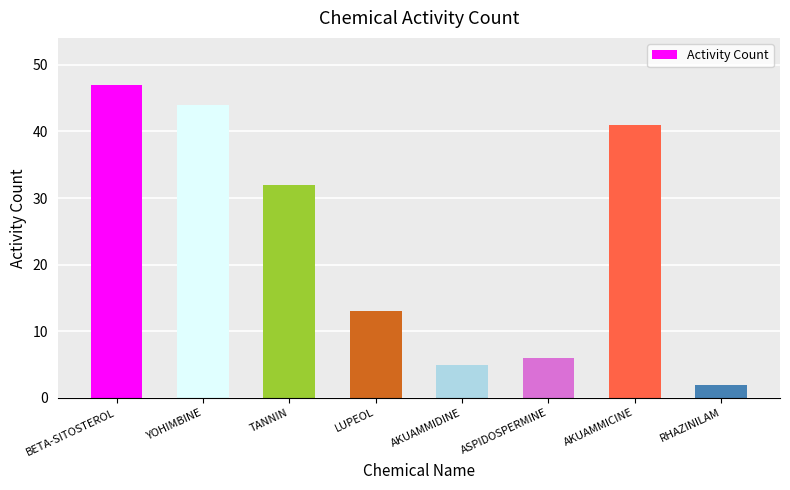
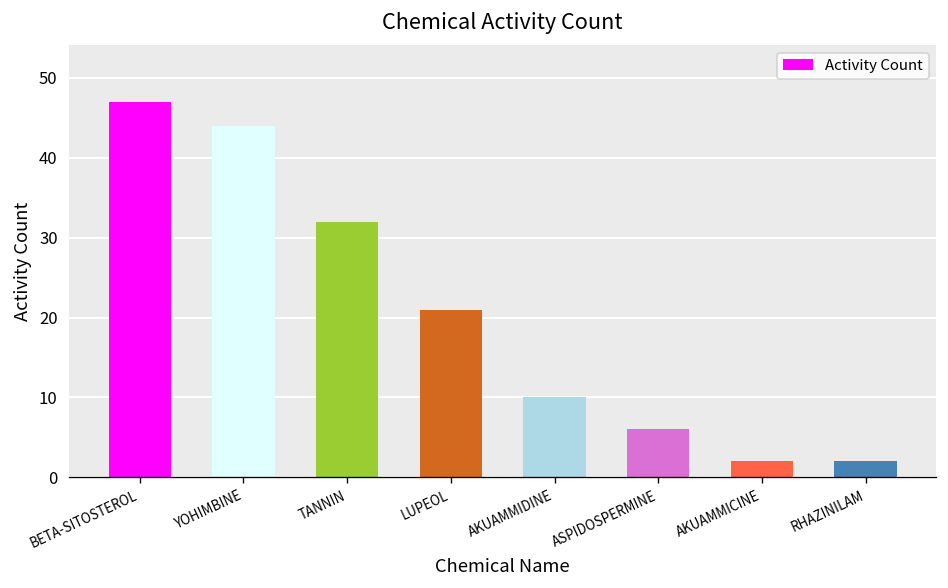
LUPEOL: 13 -> 21
AKUAMMIDINE: 5 -> 10
AKUAMMICINE: 41 -> 2
